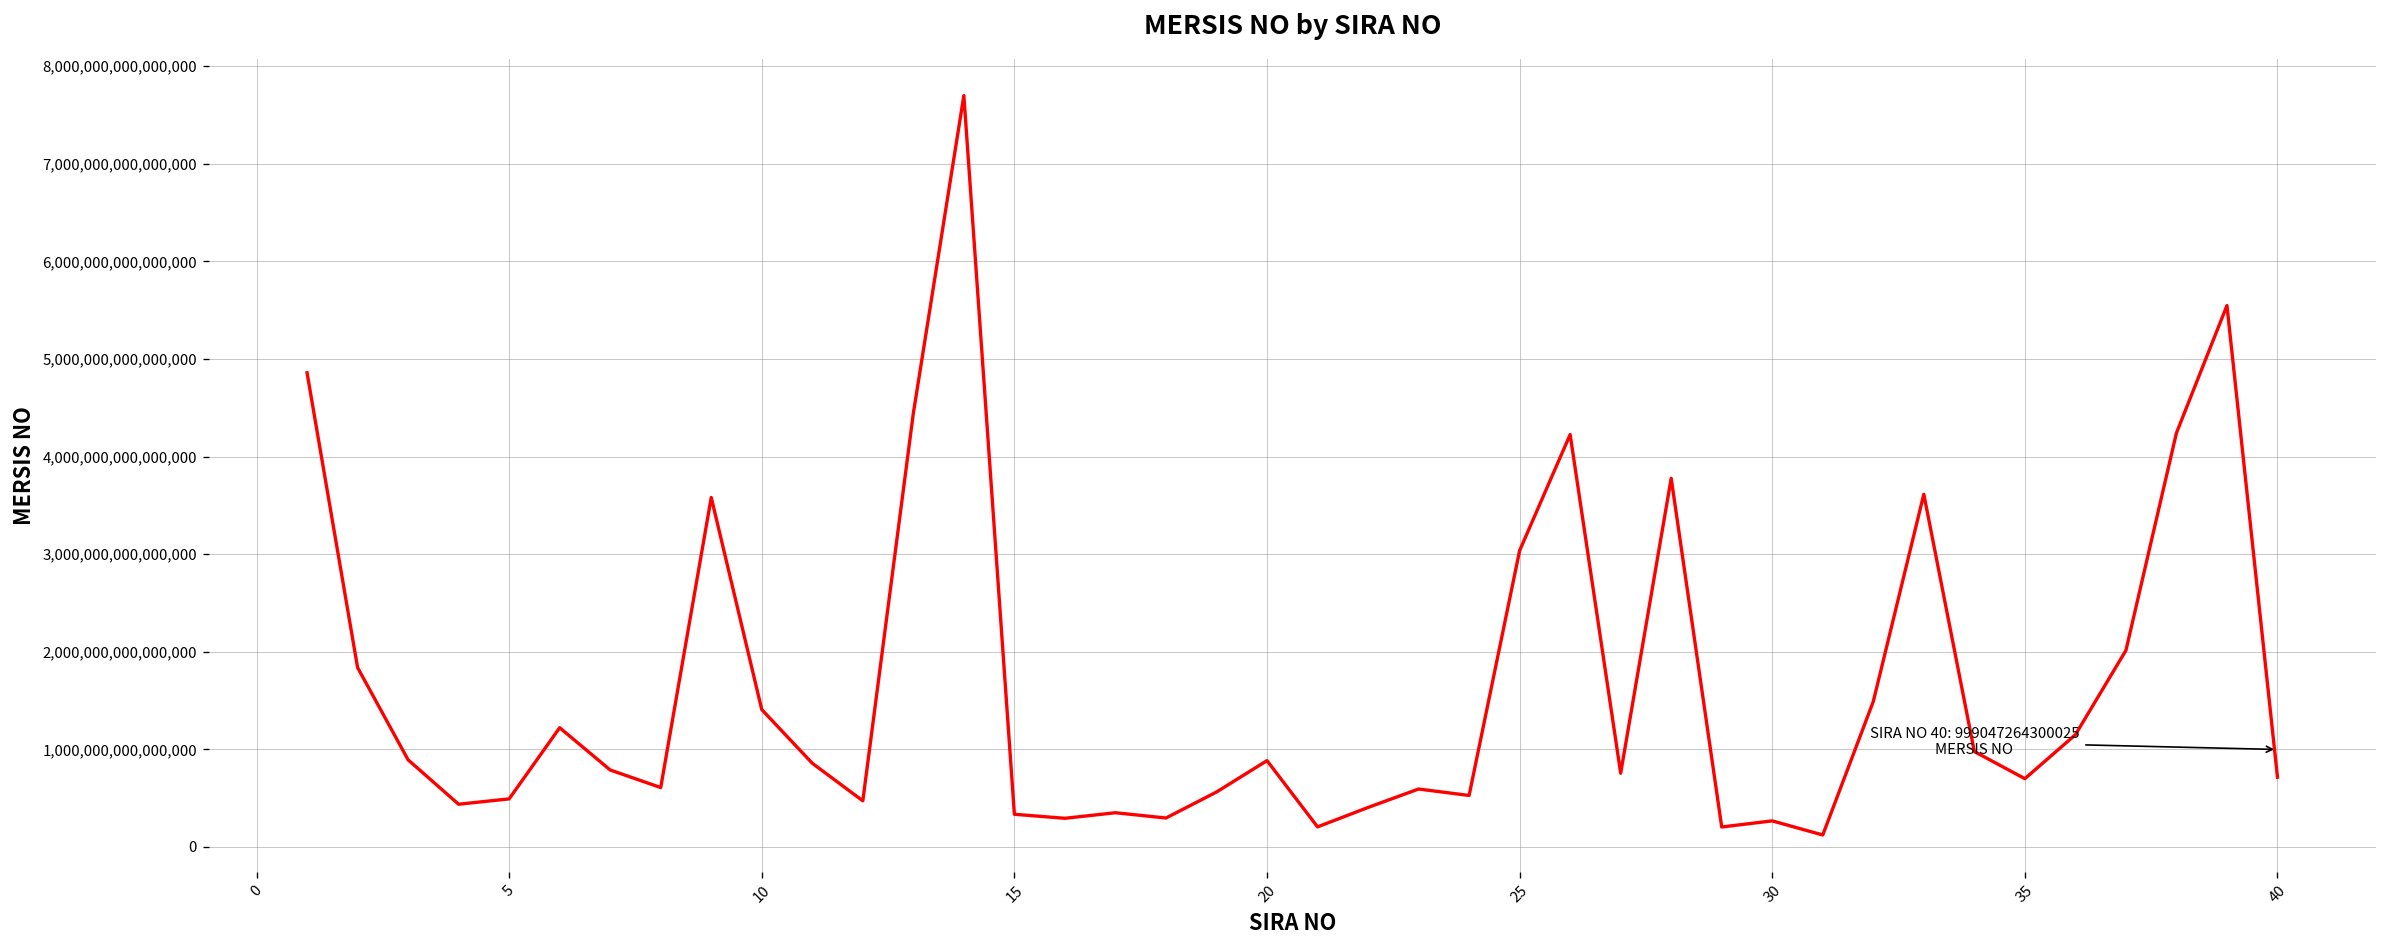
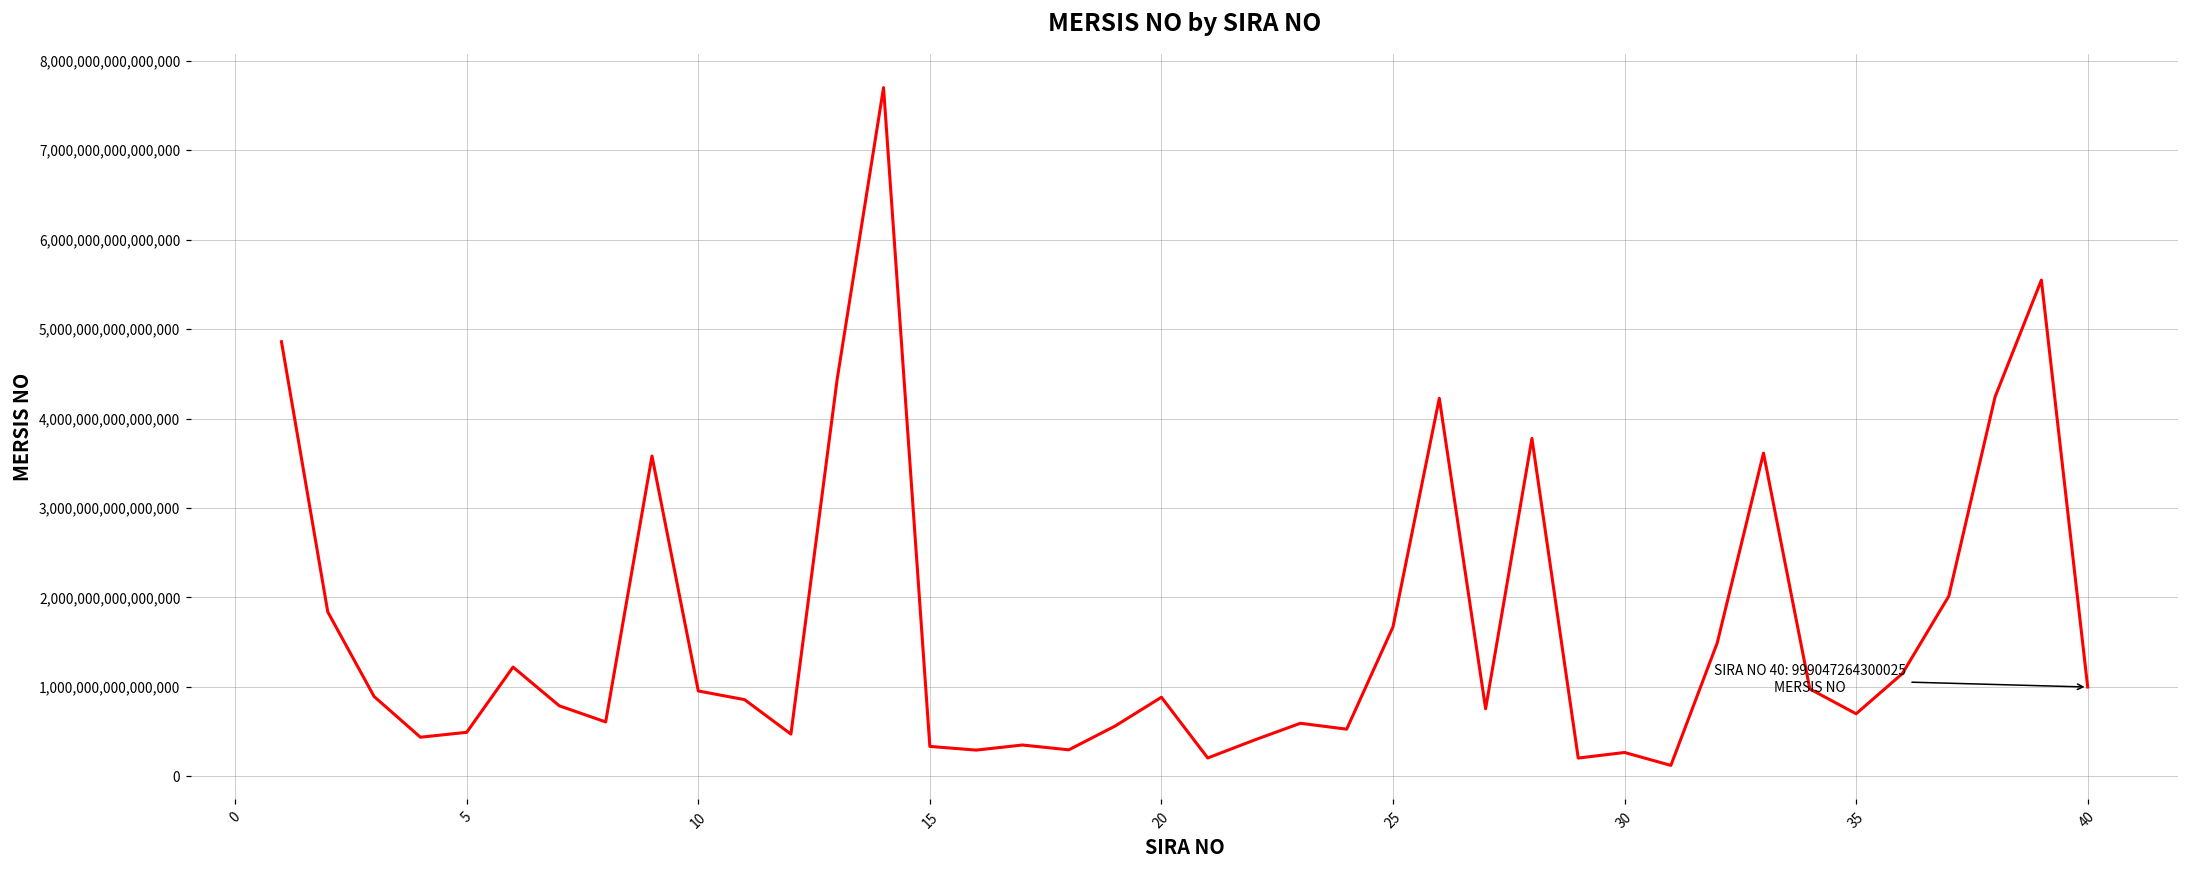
10: 1,400,000,000,000,000 -> 1,000,000,000,000,000
25: 3,000,000,000,000,000 -> 1,700,000,000,000,000
40: 700,000,000,000,000 -> 1,000,000,000,000,000
